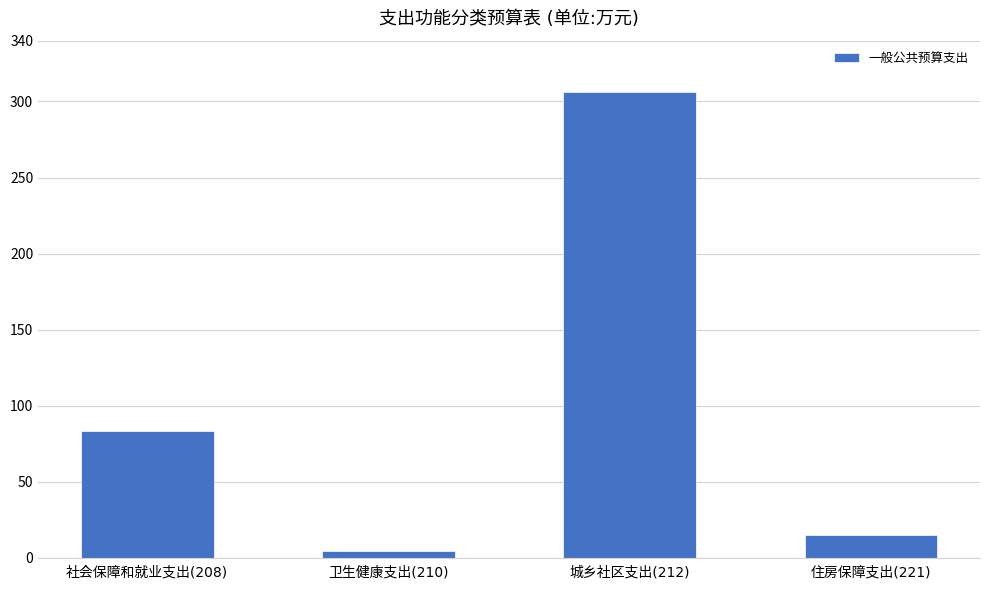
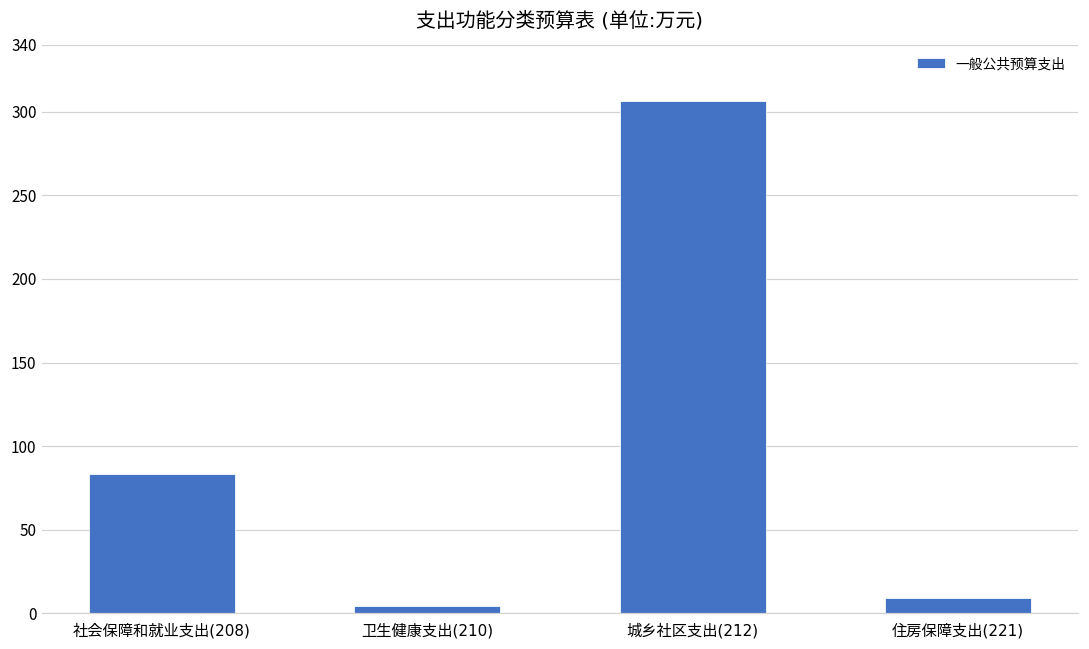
住房保障支出(221): 15 -> 9
